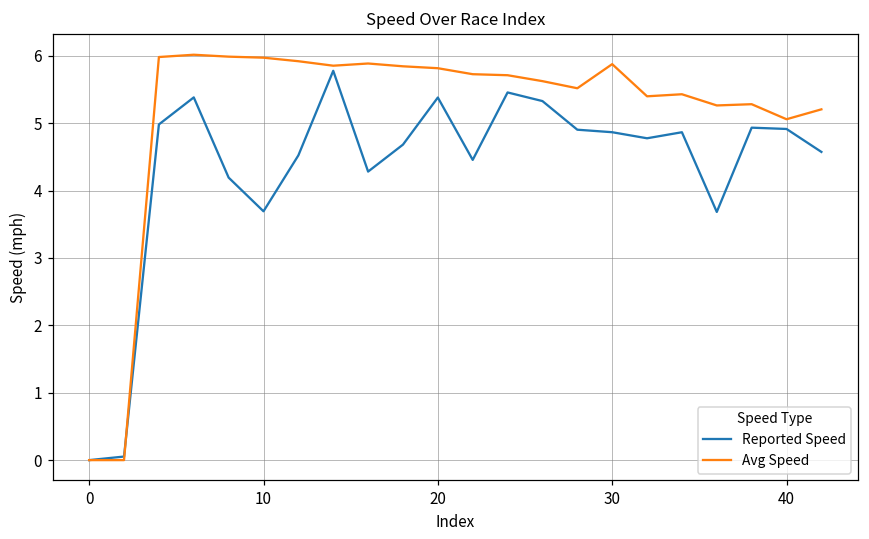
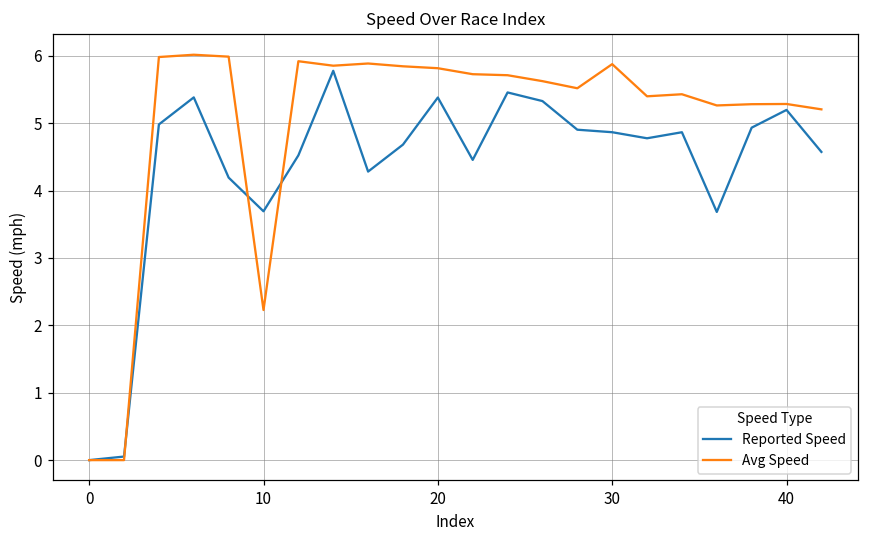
Avg Speed, 10: 6.0 -> 2.2
Reported Speed, 40: 4.9 -> 5.2
Avg Speed, 40: 5.1 -> 5.3
